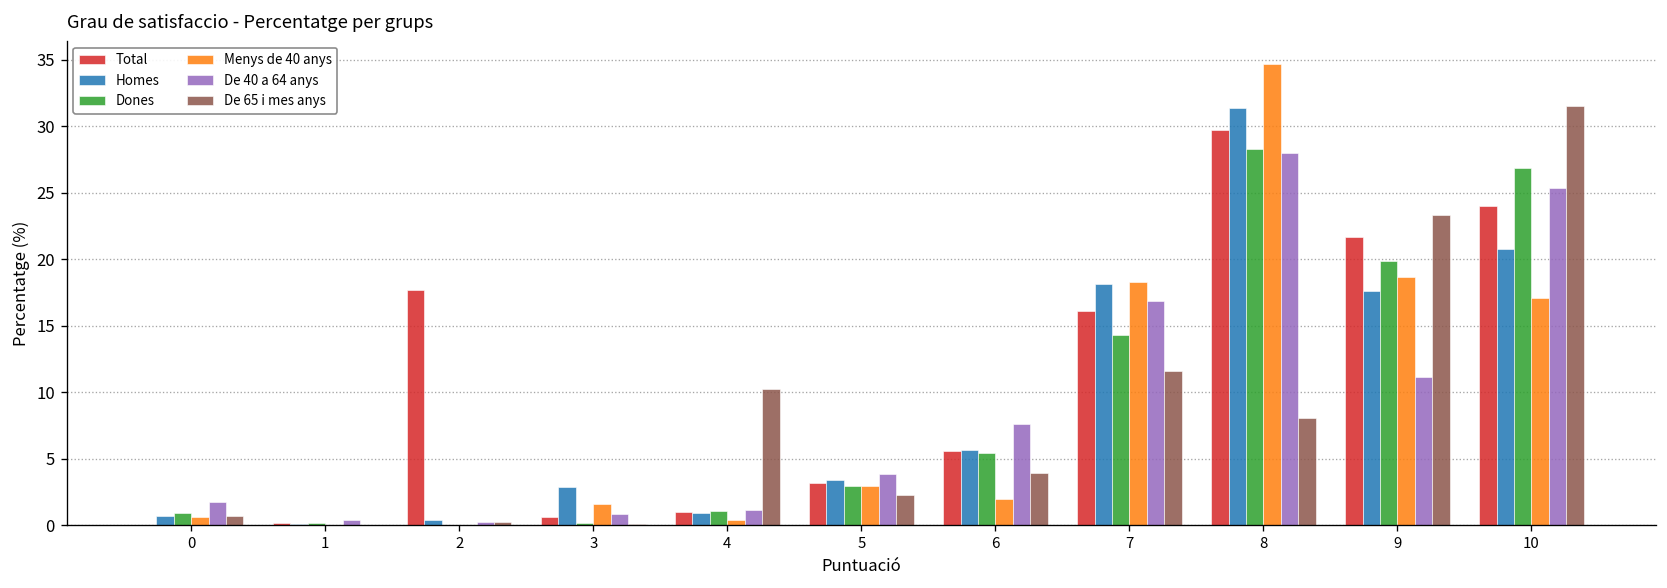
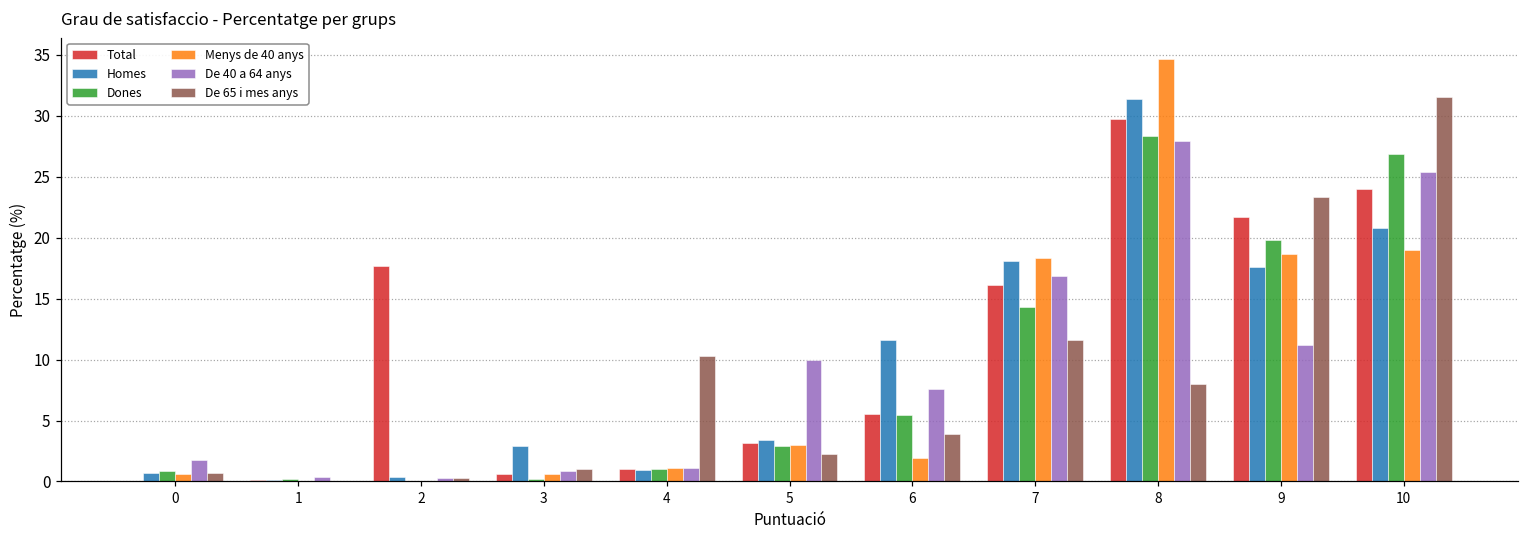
Menys de 40 anys, 3: 1.6 -> 0.6
De 65 i mes anys, 3: 0.1 -> 1.1
Menys de 40 anys, 4: 0.4 -> 1.1
De 40 a 64 anys, 5: 3.9 -> 10.0
Homes, 6: 5.7 -> 11.6
Menys de 40 anys, 10: 17.1 -> 19.0
